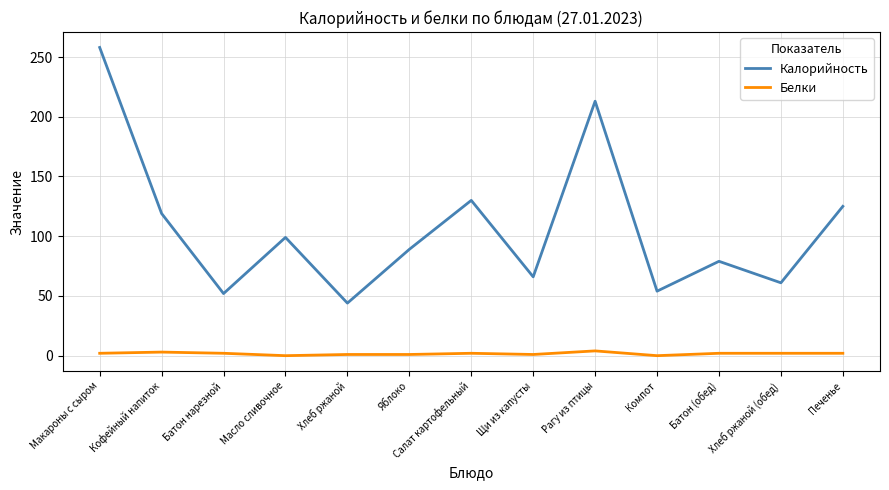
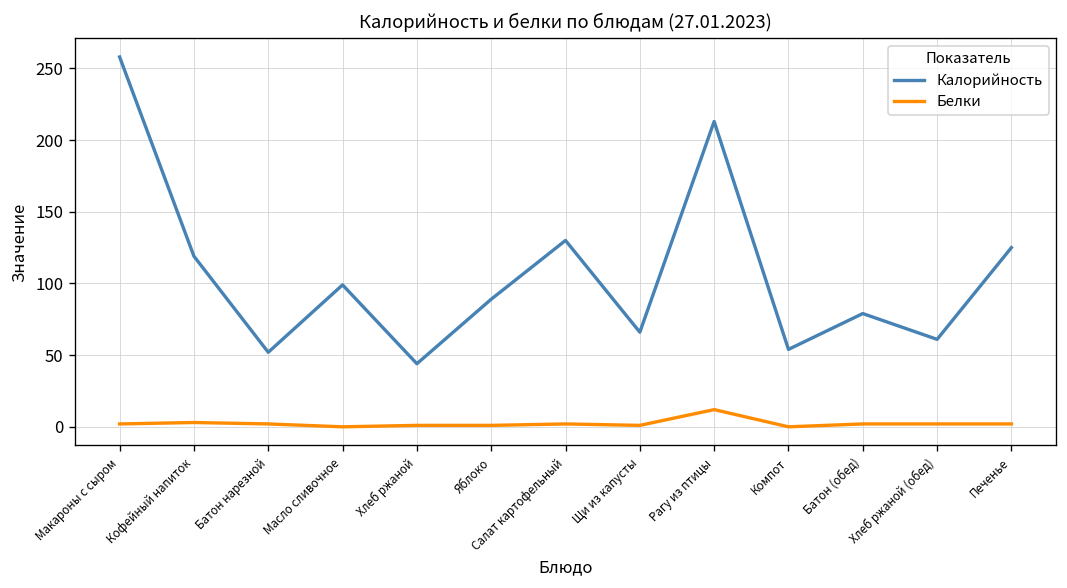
Белки, Рагу из птицы: 4 -> 12
